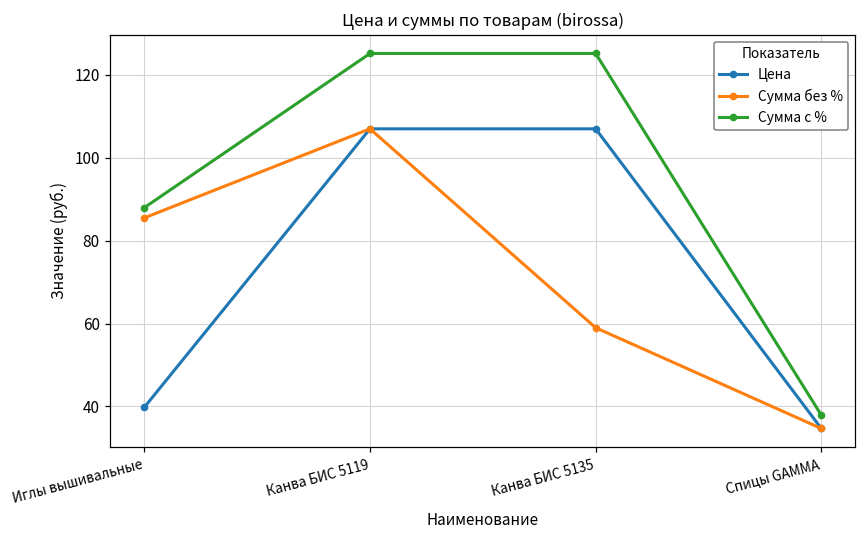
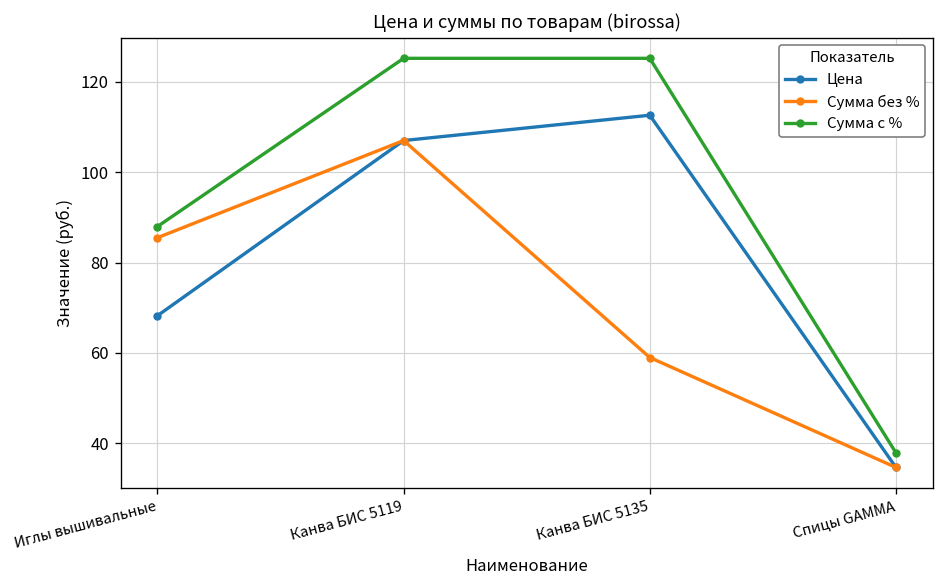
Цена, Иглы вышивальные: 40 -> 68
Цена, Канва БИС 5135: 107 -> 113
